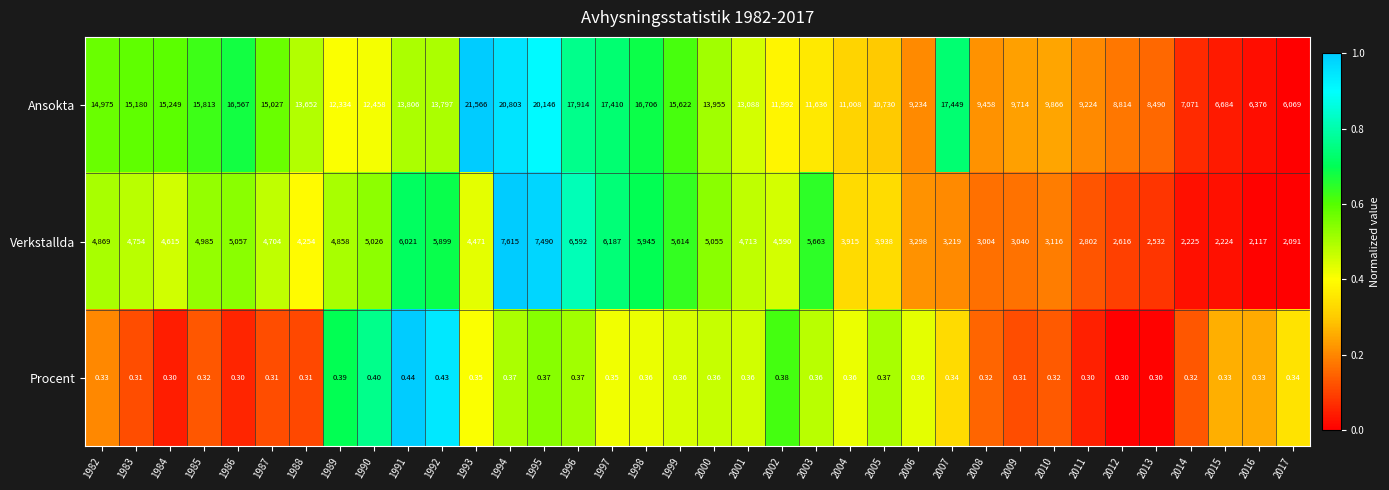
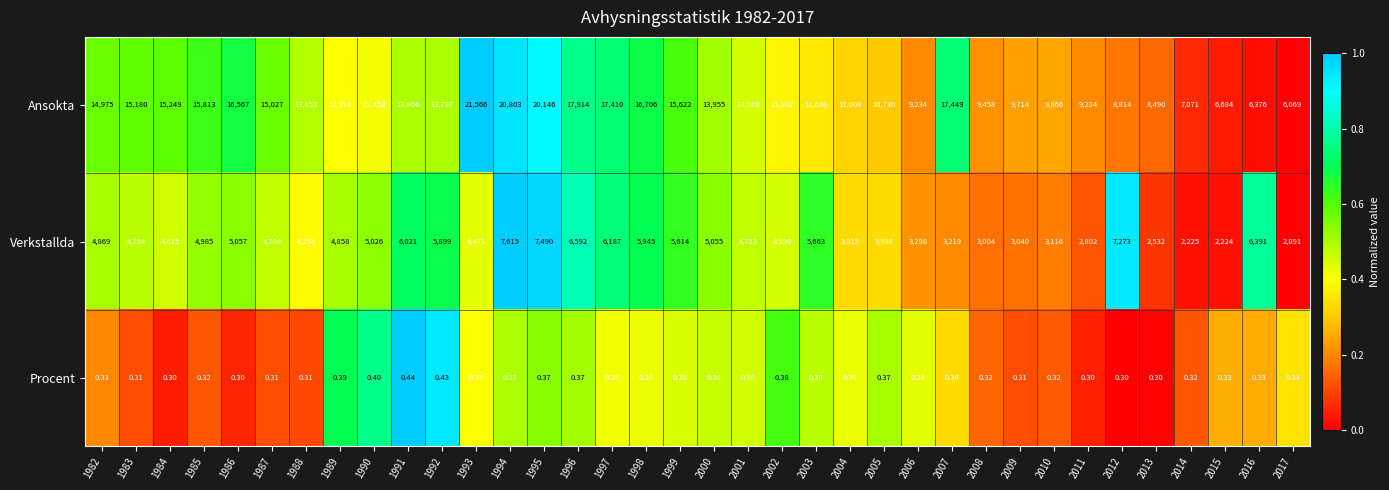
Verkstallda, 2012: 2,616 -> 7,273
Verkstallda, 2016: 2,117 -> 6,391
